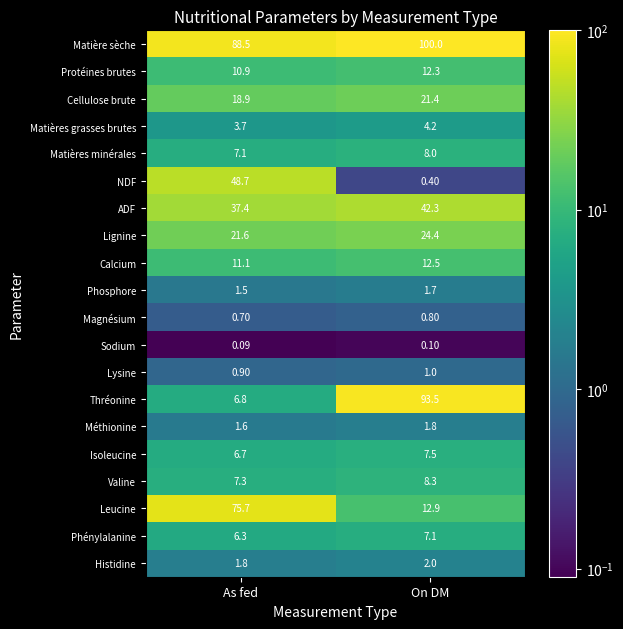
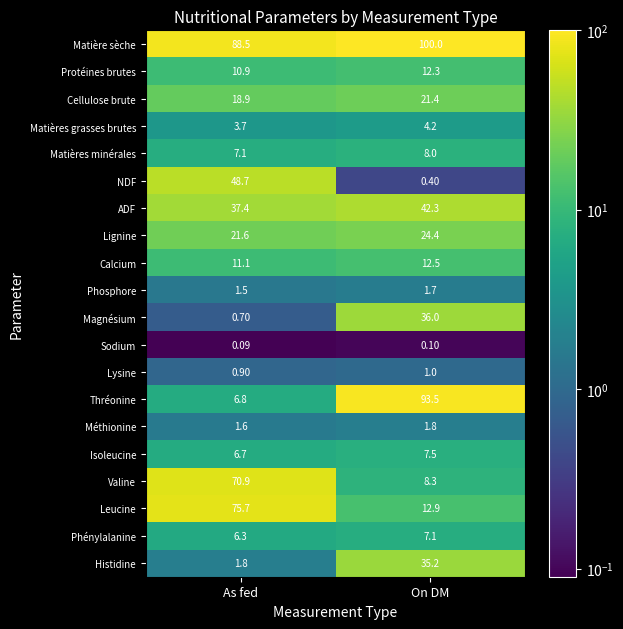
Magnésium, On DM: 0.80 -> 36.0
Valine, As fed: 7.3 -> 70.9
Histidine, On DM: 2.0 -> 35.2
